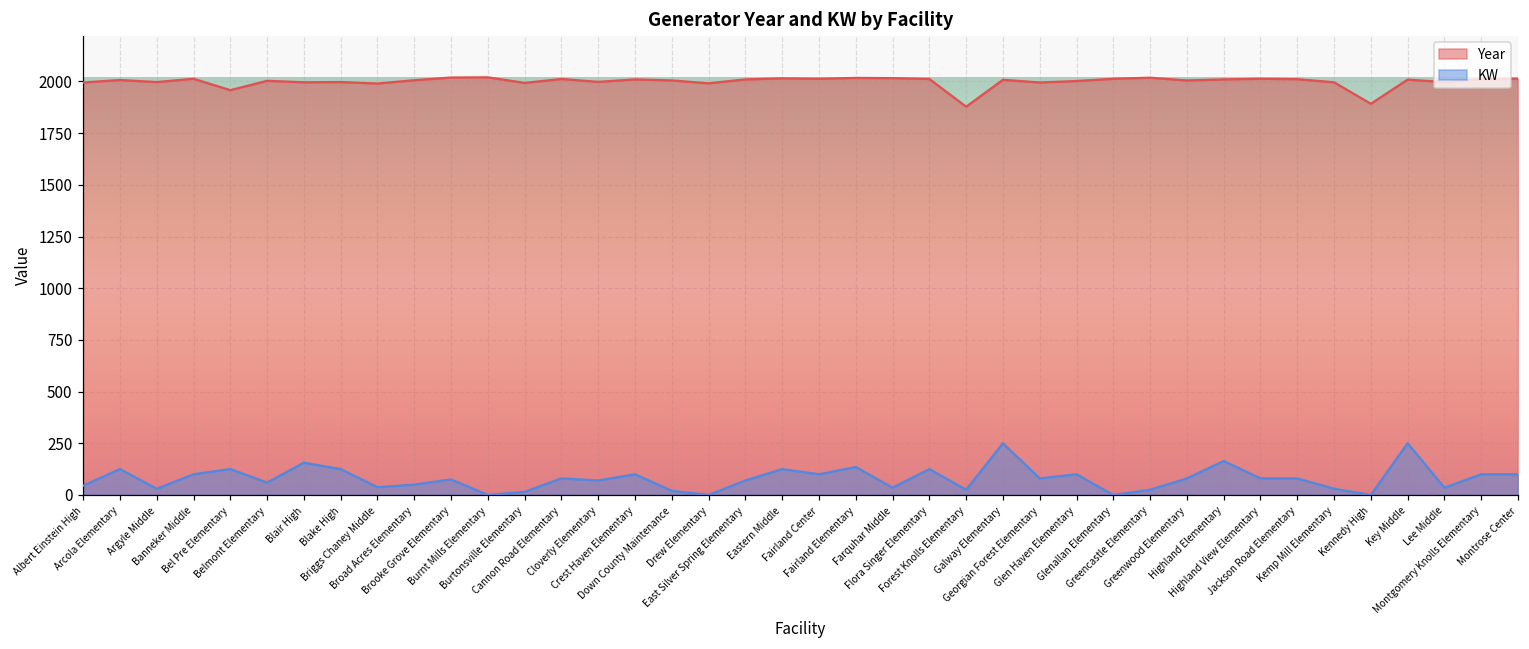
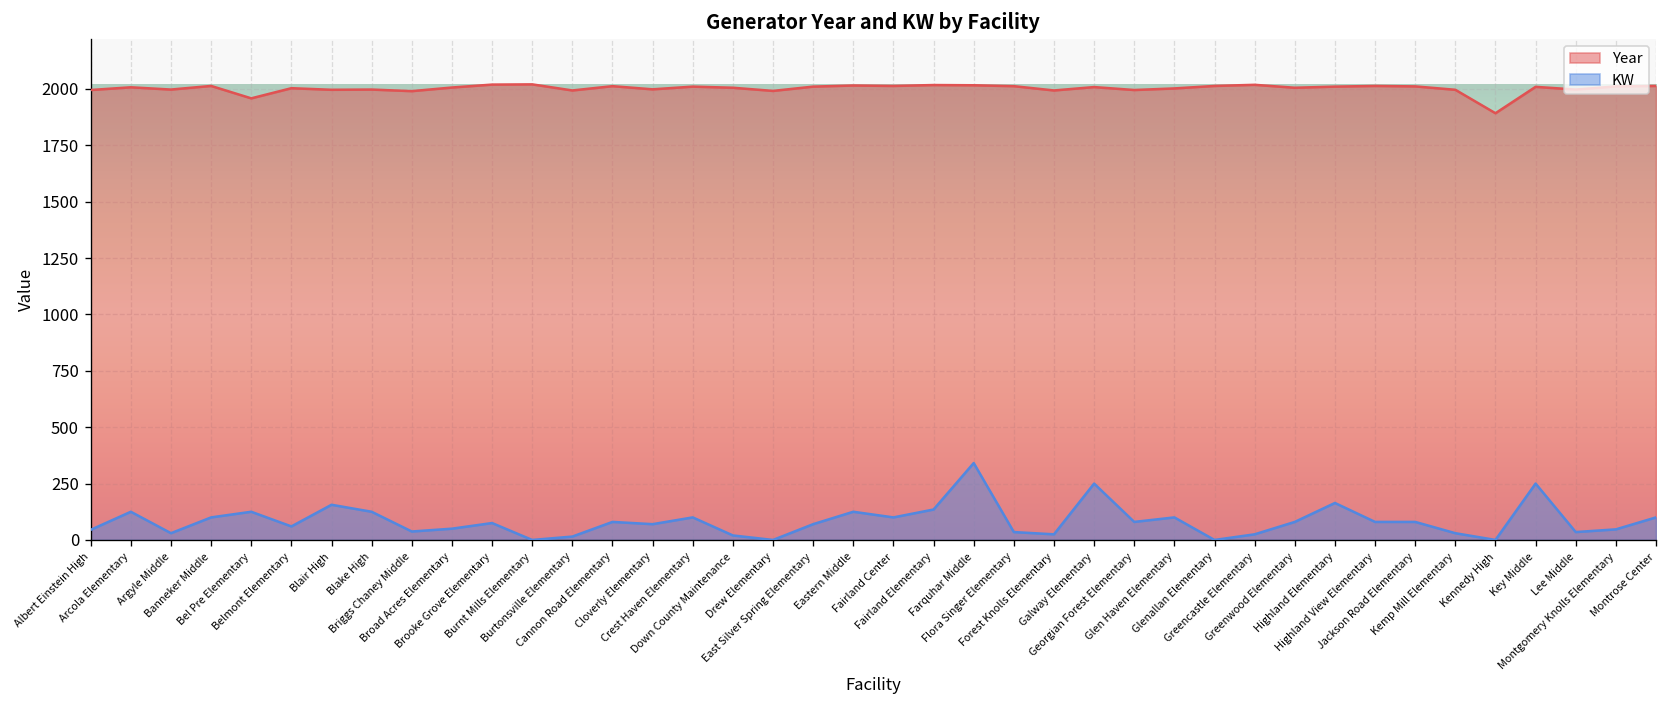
KW, Farquhar Middle: 40 -> 340
KW, Flora Singer Elementary: 130 -> 40
Year, Forest Knolls Elementary: 1880 -> 1990
KW, Montgomery Knolls Elementary: 100 -> 50
